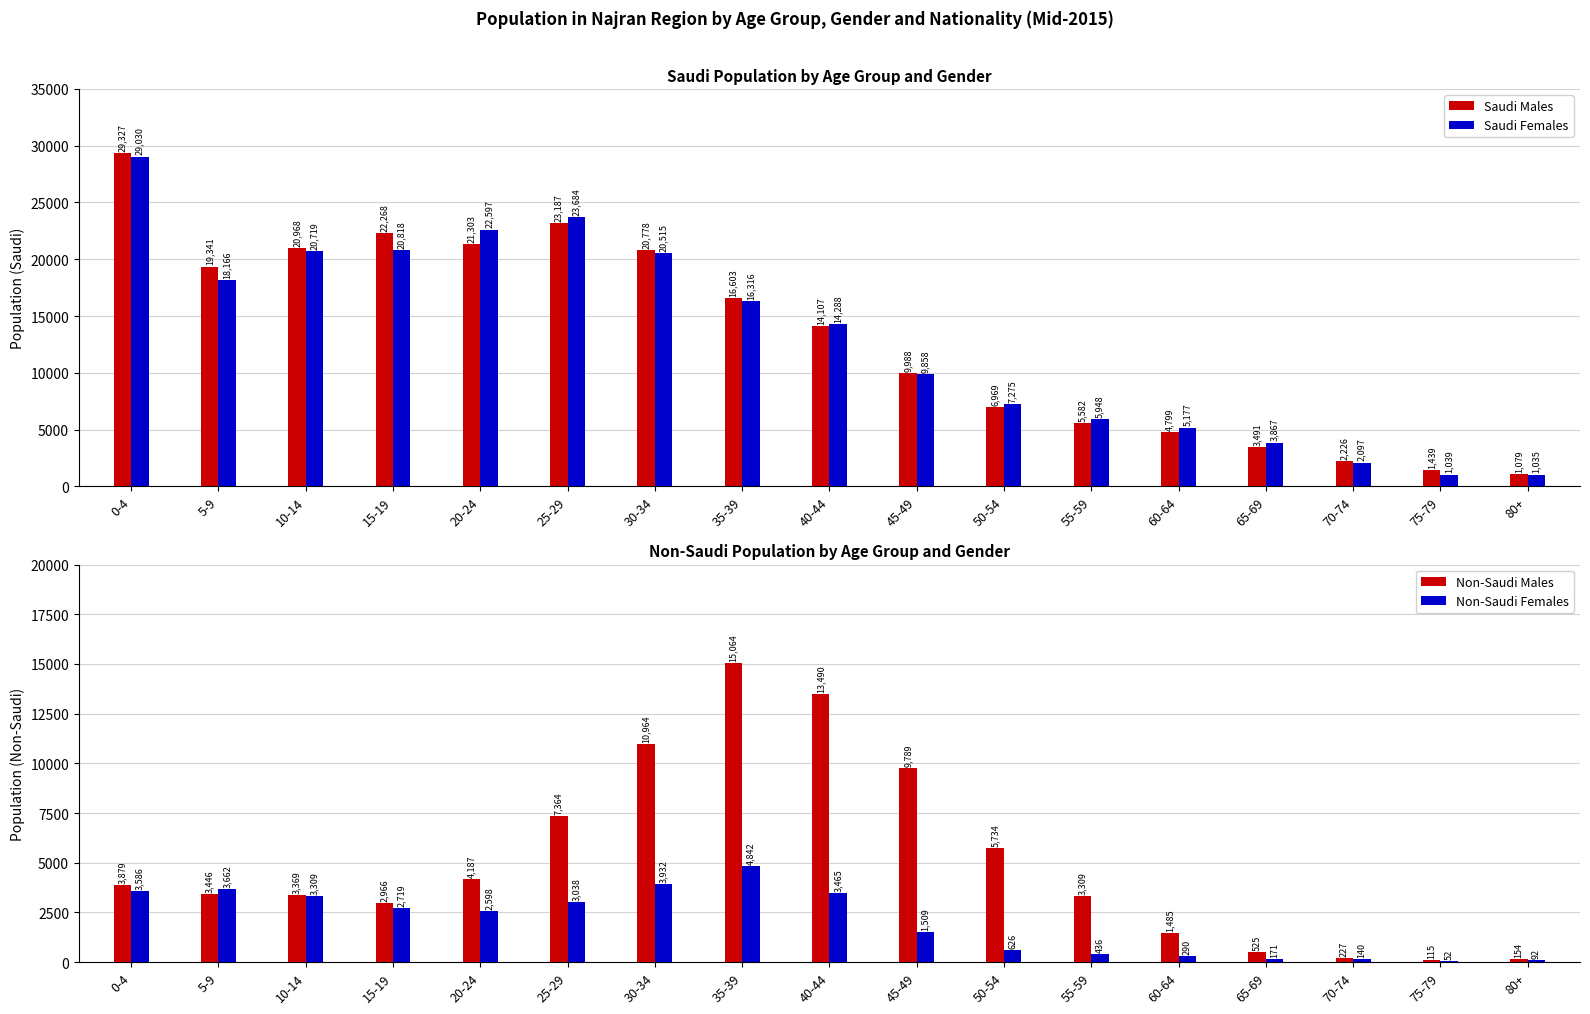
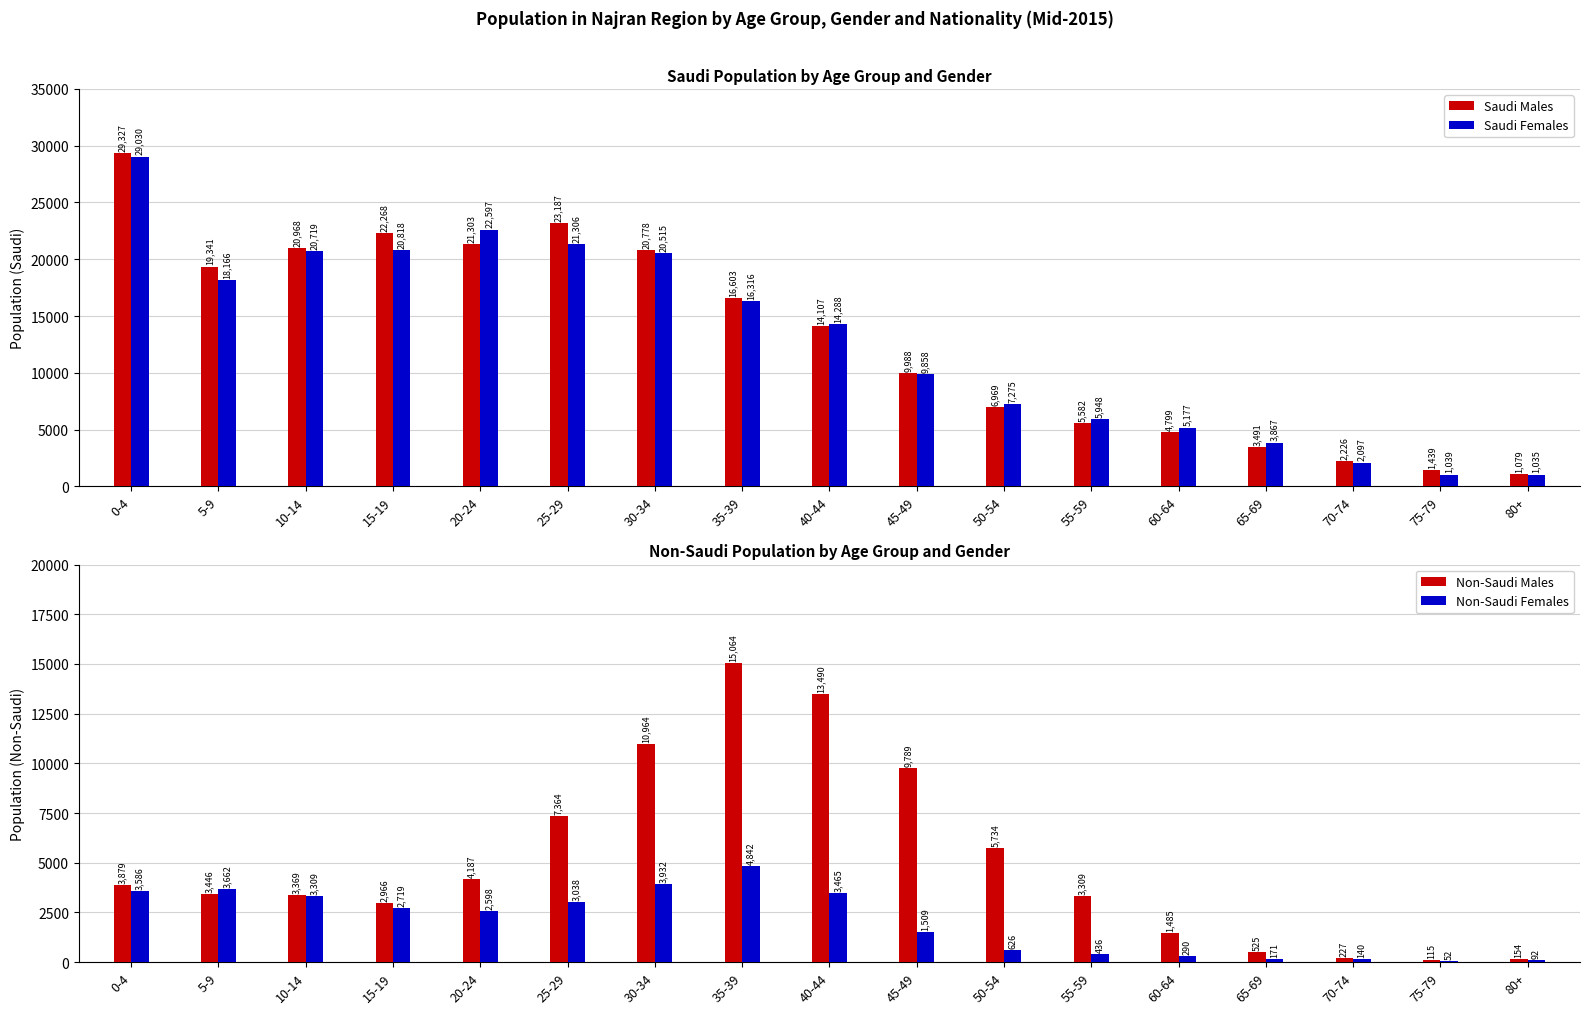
Saudi Population by Age Group and Gender, Saudi Females, 25-29: 23,684 -> 21,306
